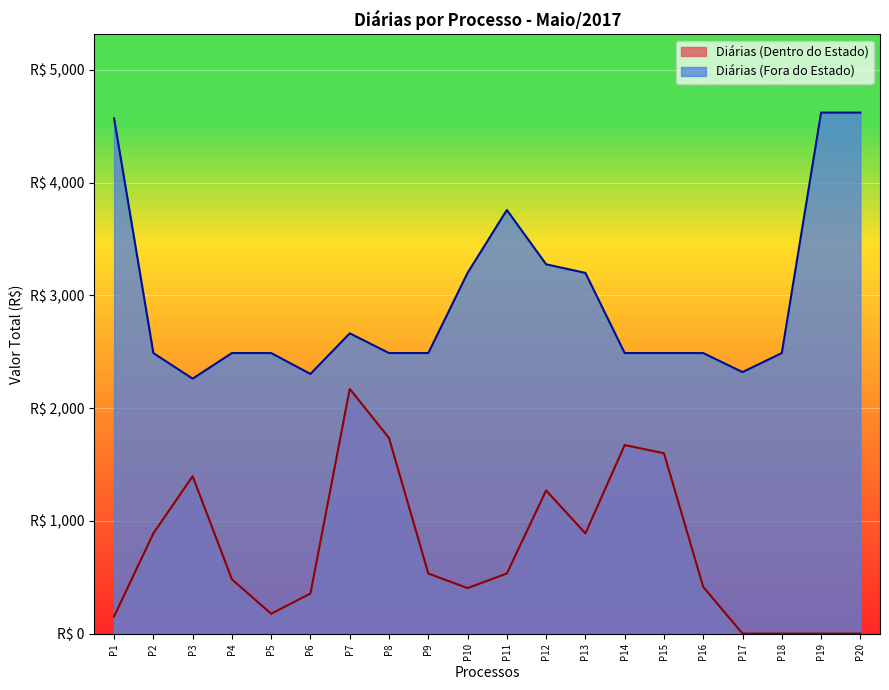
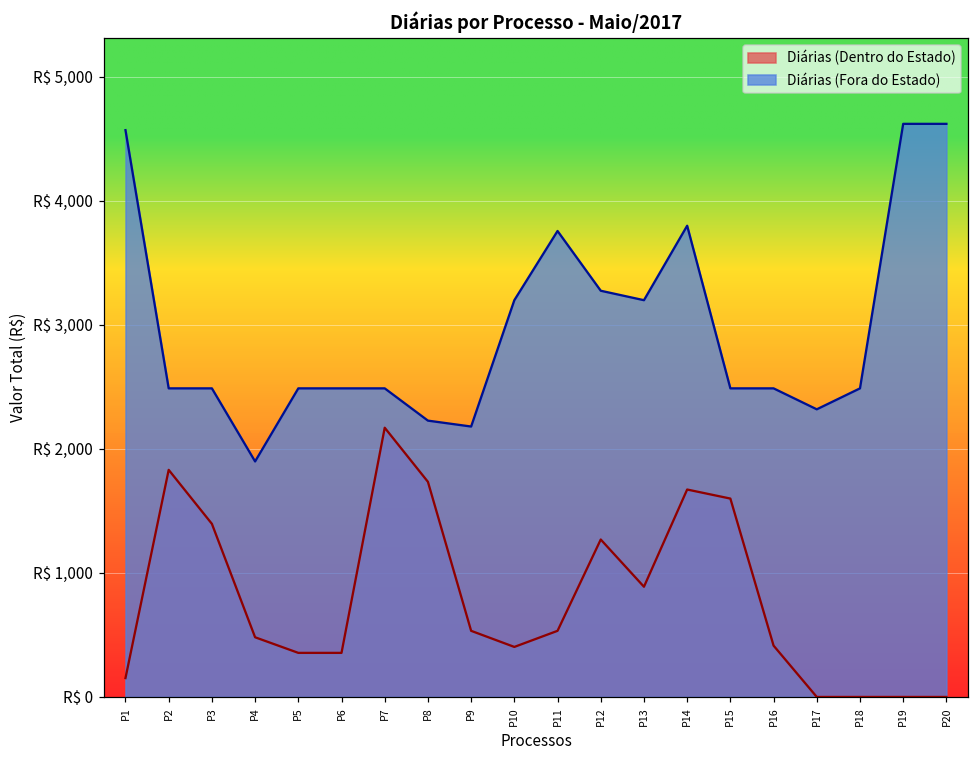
Diárias (Dentro do Estado), P2: R$ 890 -> R$ 1,830
Diárias (Fora do Estado), P3: R$ 2,260 -> R$ 2,490
Diárias (Fora do Estado), P4: R$ 2,490 -> R$ 1,900
Diárias (Dentro do Estado), P5: R$ 180 -> R$ 360
Diárias (Fora do Estado), P6: R$ 2,300 -> R$ 2,490
Diárias (Fora do Estado), P7: R$ 2,660 -> R$ 2,490
Diárias (Fora do Estado), P8: R$ 2,490 -> R$ 2,230
Diárias (Fora do Estado), P9: R$ 2,490 -> R$ 2,180
Diárias (Fora do Estado), P14: R$ 2,490 -> R$ 3,800
